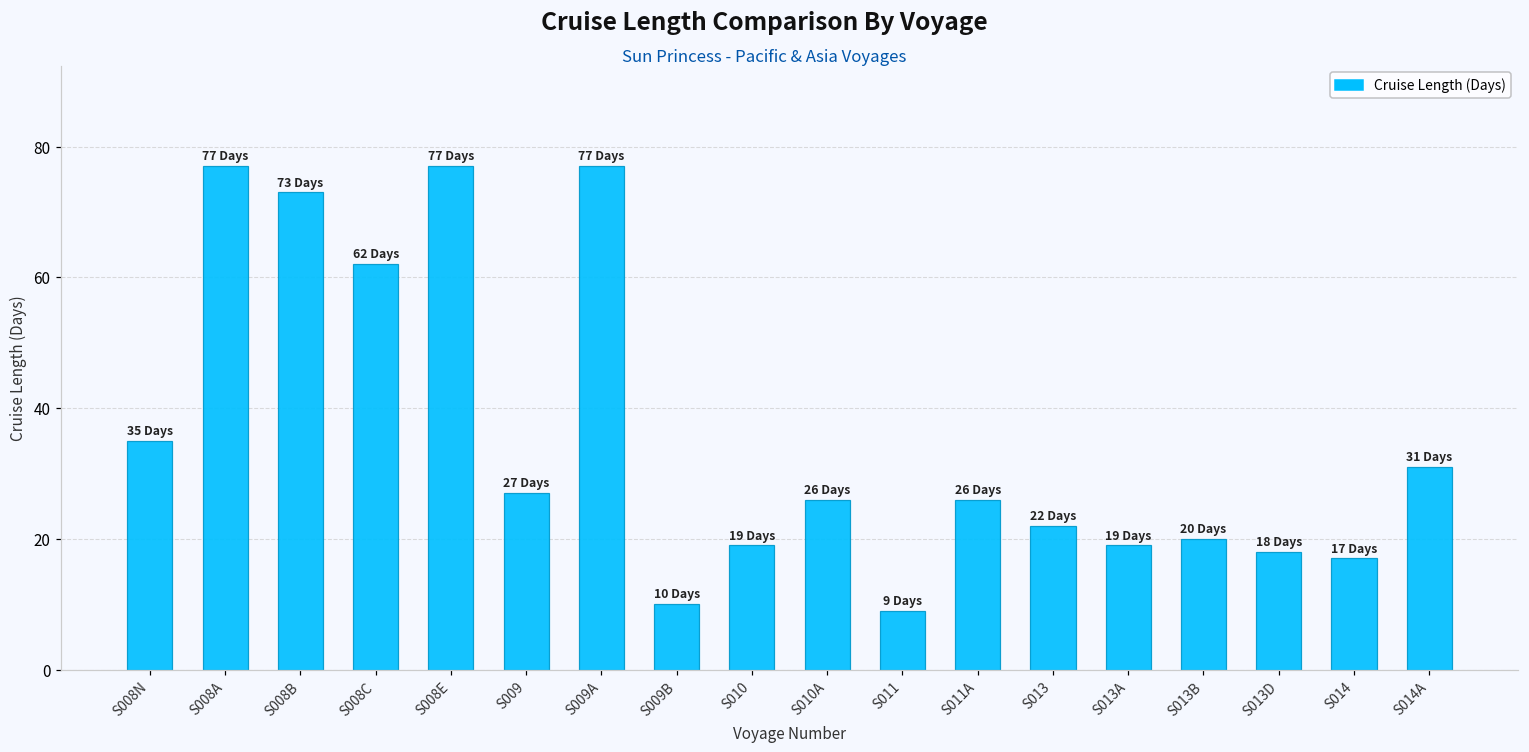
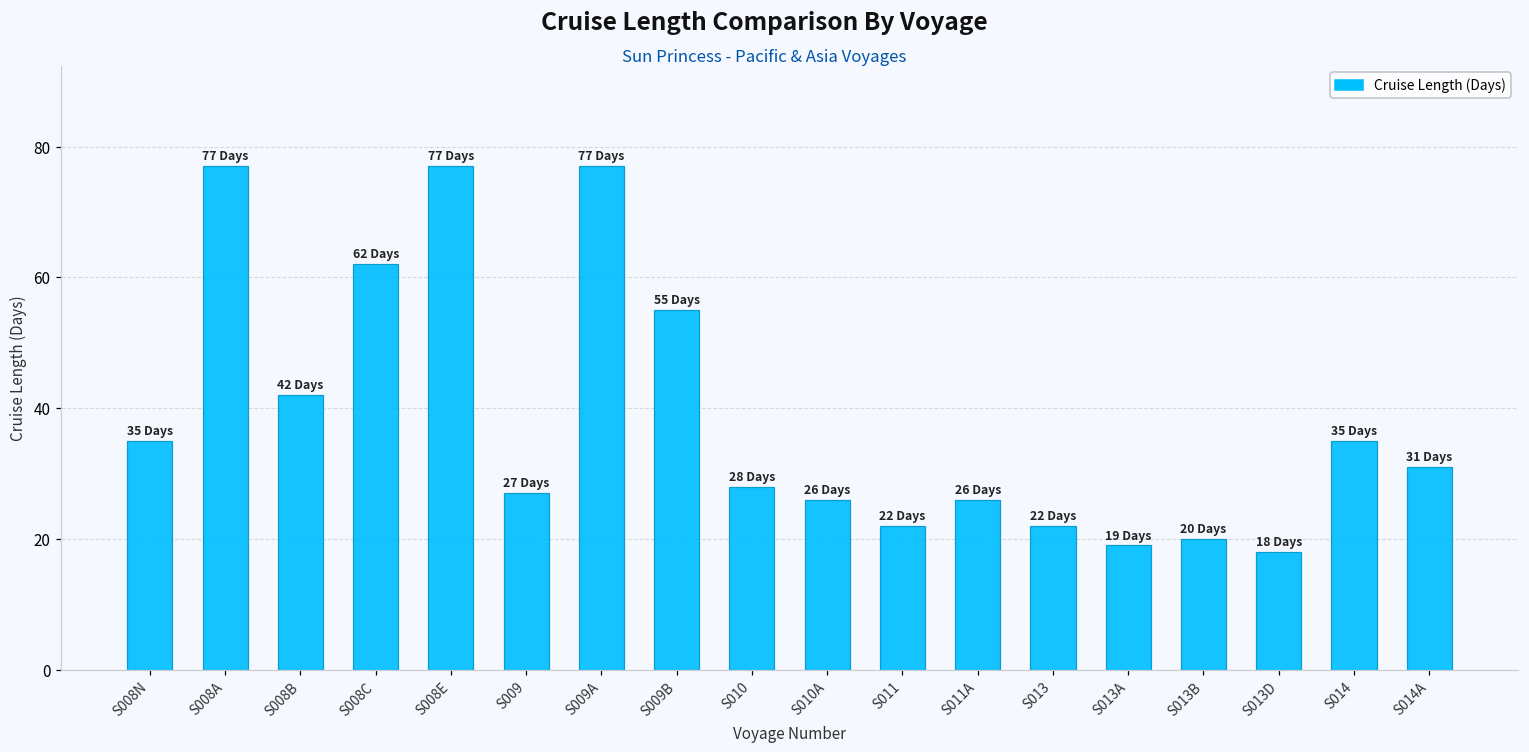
S008B: 73 -> 42
S009B: 10 -> 55
S010: 19 -> 28
S011: 9 -> 22
S014: 17 -> 35
